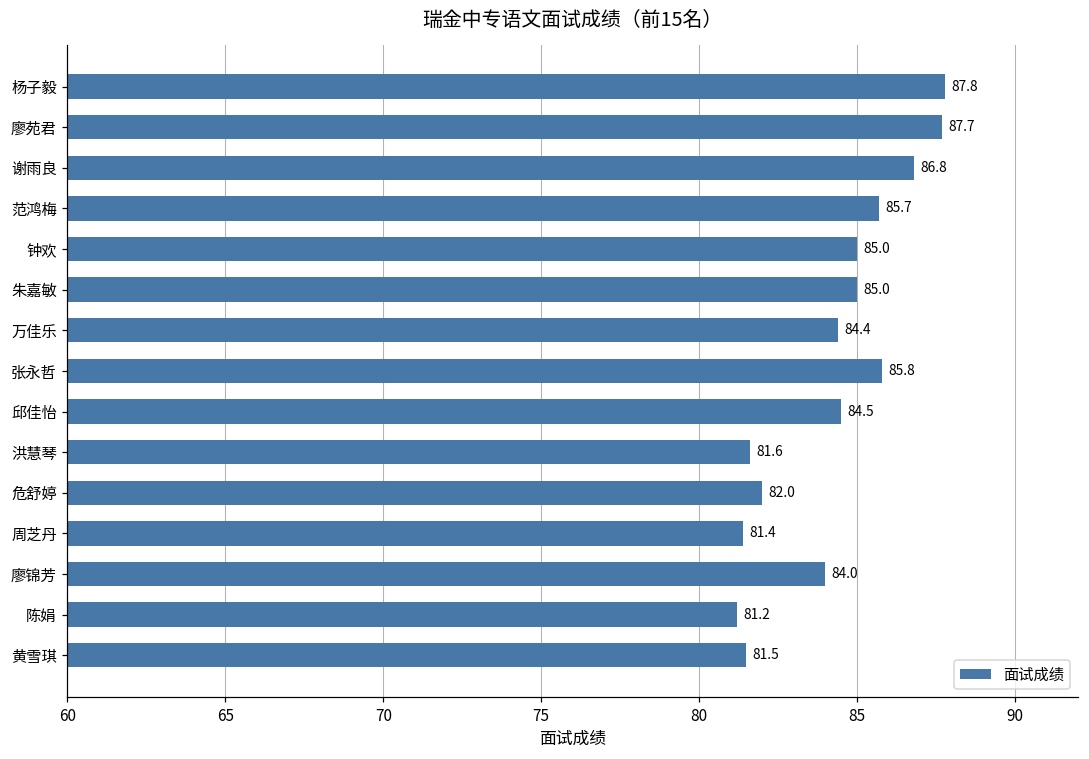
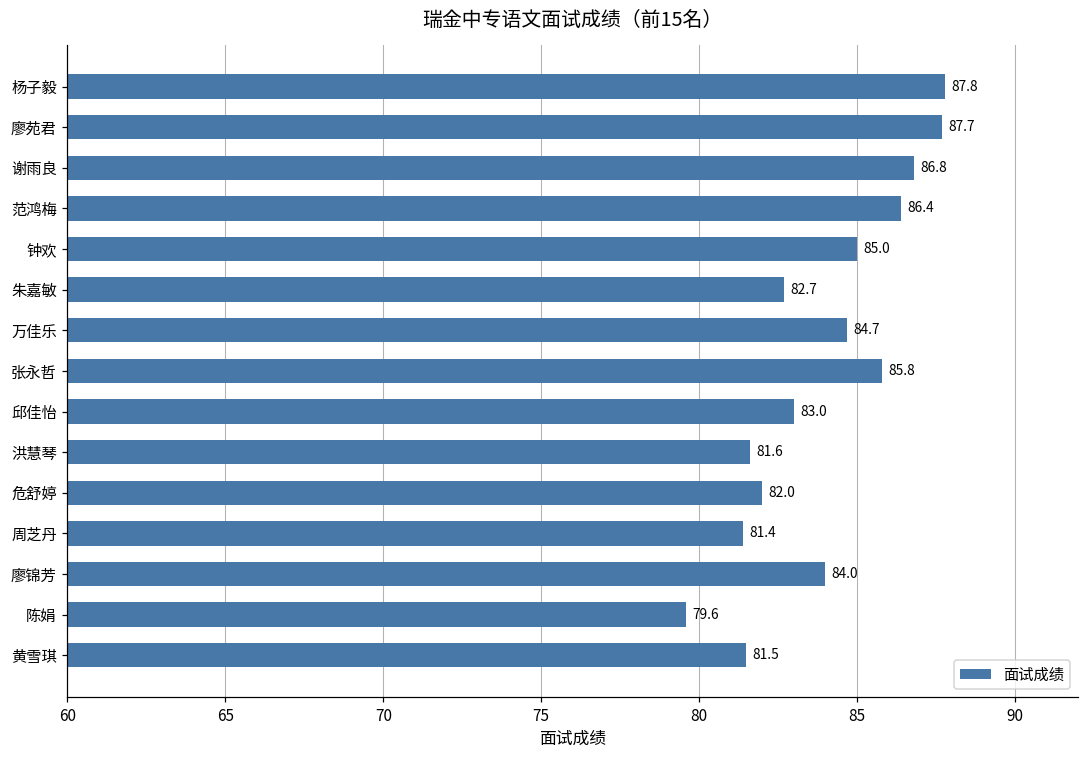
范鸿梅: 85.7 -> 86.4
朱嘉敏: 85.0 -> 82.7
万佳乐: 84.4 -> 84.7
邱佳怡: 84.5 -> 83.0
陈娟: 81.2 -> 79.6
